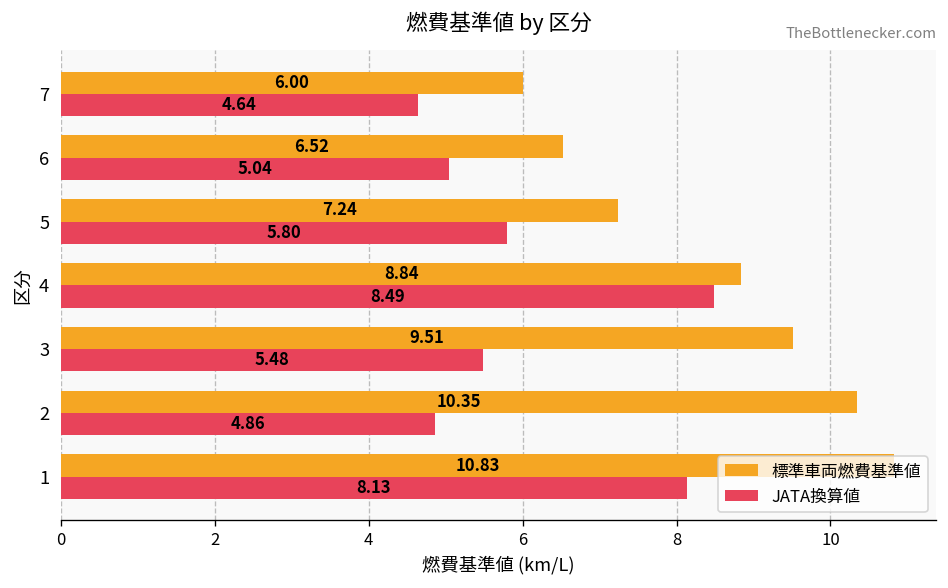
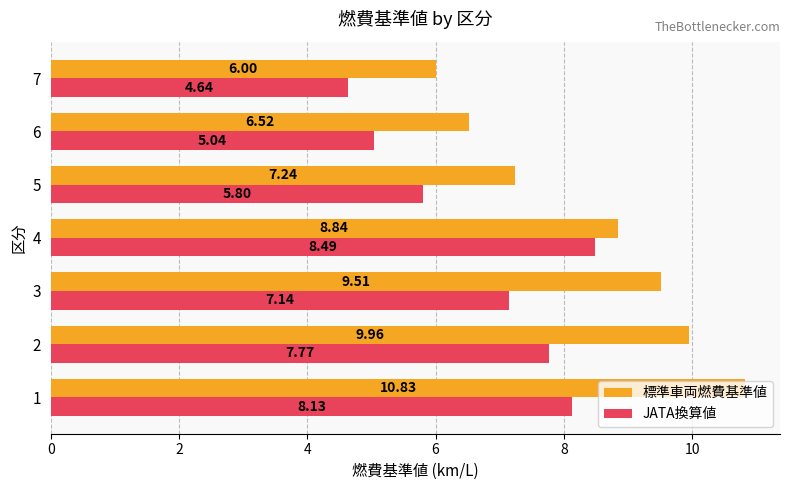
JATA換算値, 3: 5.48 -> 7.14
標準車両燃費基準値, 2: 10.35 -> 9.96
JATA換算値, 2: 4.86 -> 7.77
